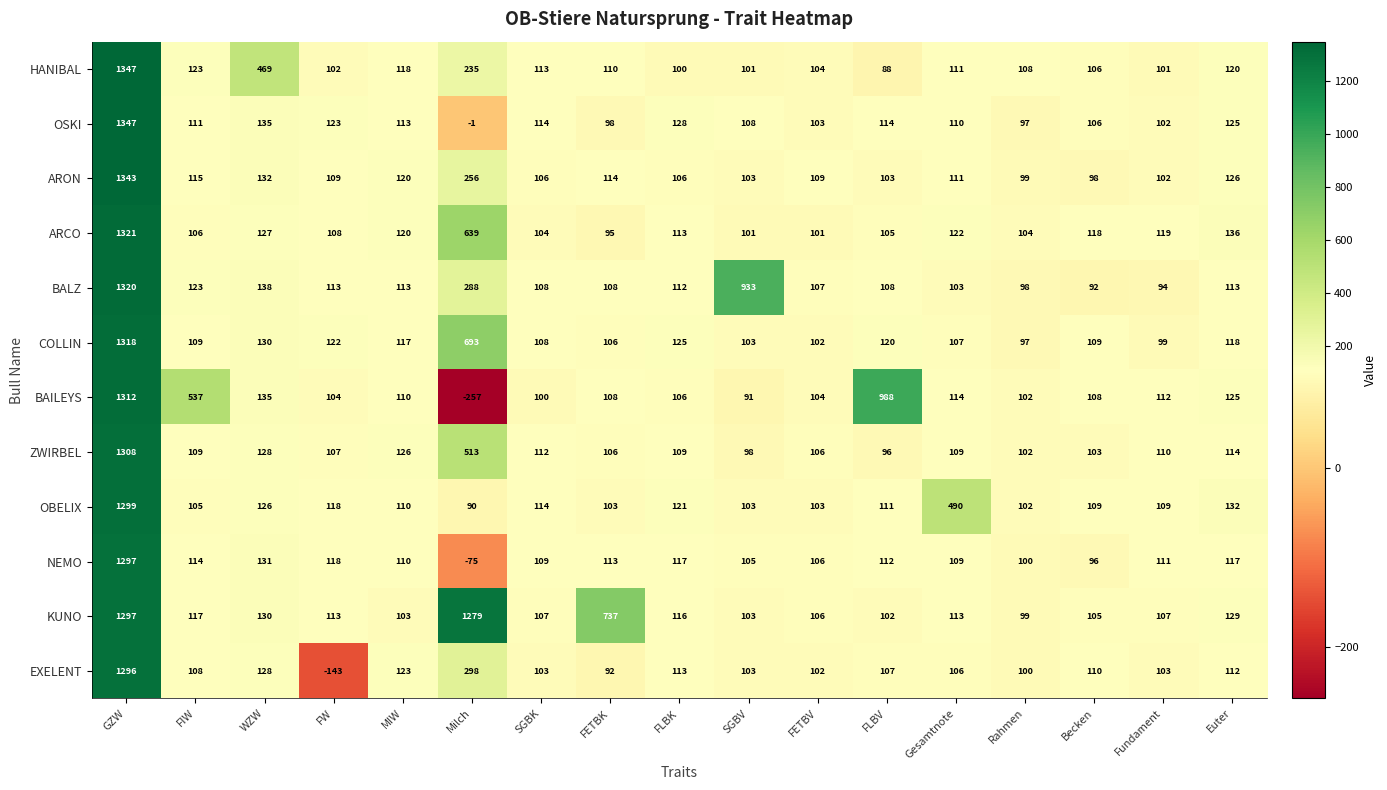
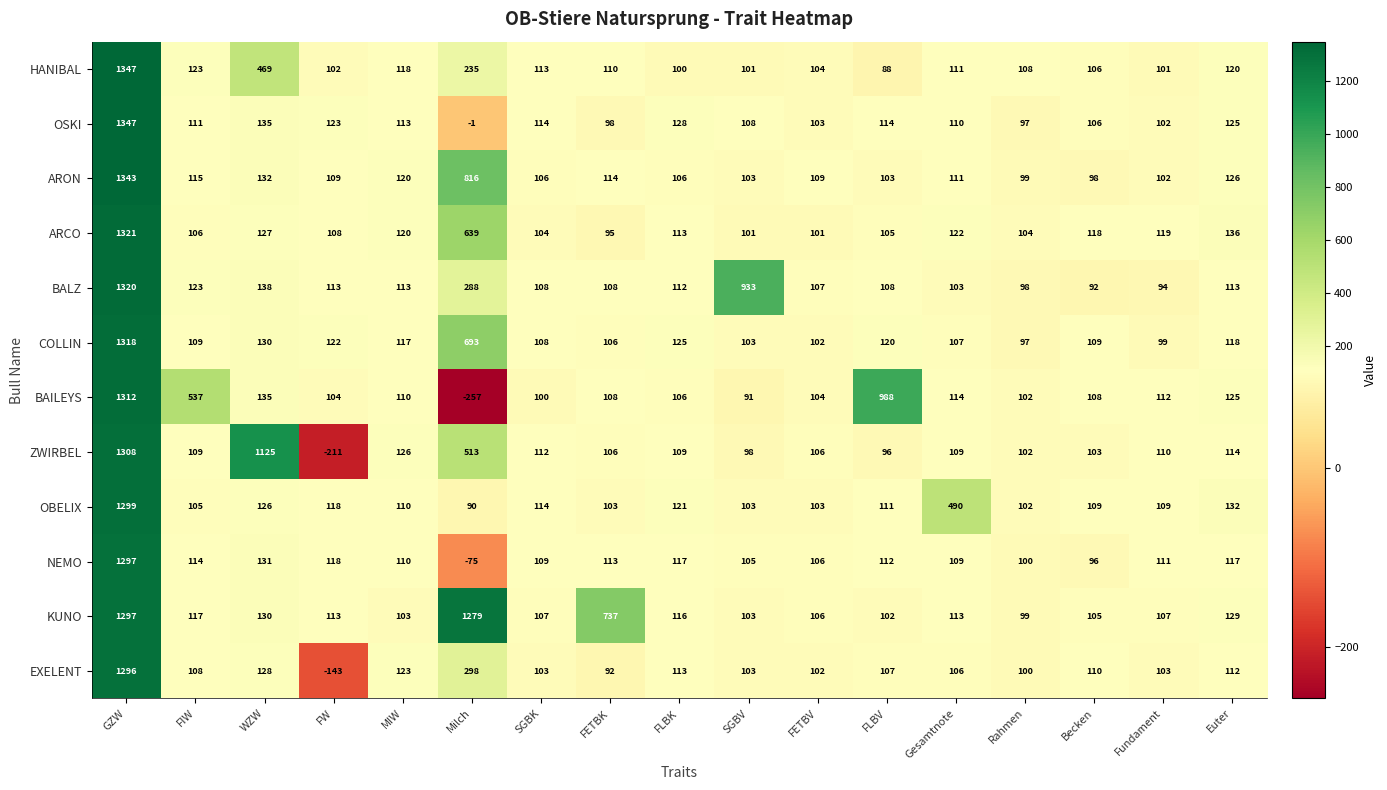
ARON, Milch: 256 -> 816
ZWIRBEL, WZW: 128 -> 1125
ZWIRBEL, FW: 107 -> -211
